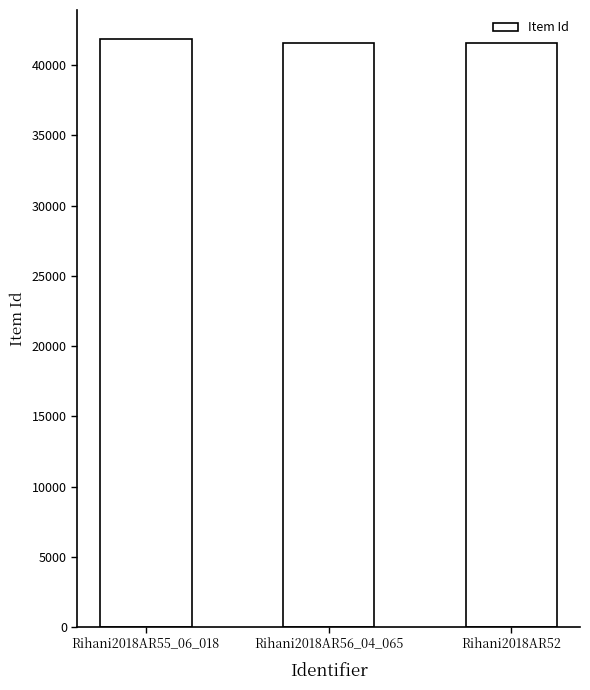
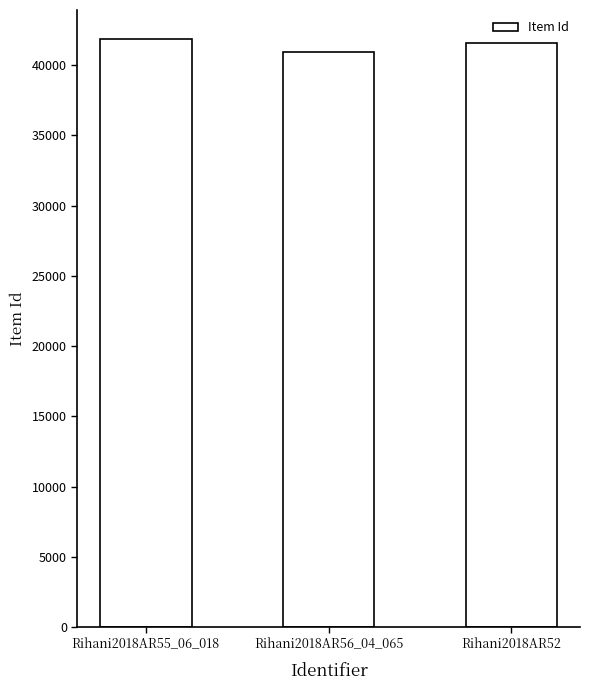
Rihani2018AR56_04_065: 41600 -> 40900
